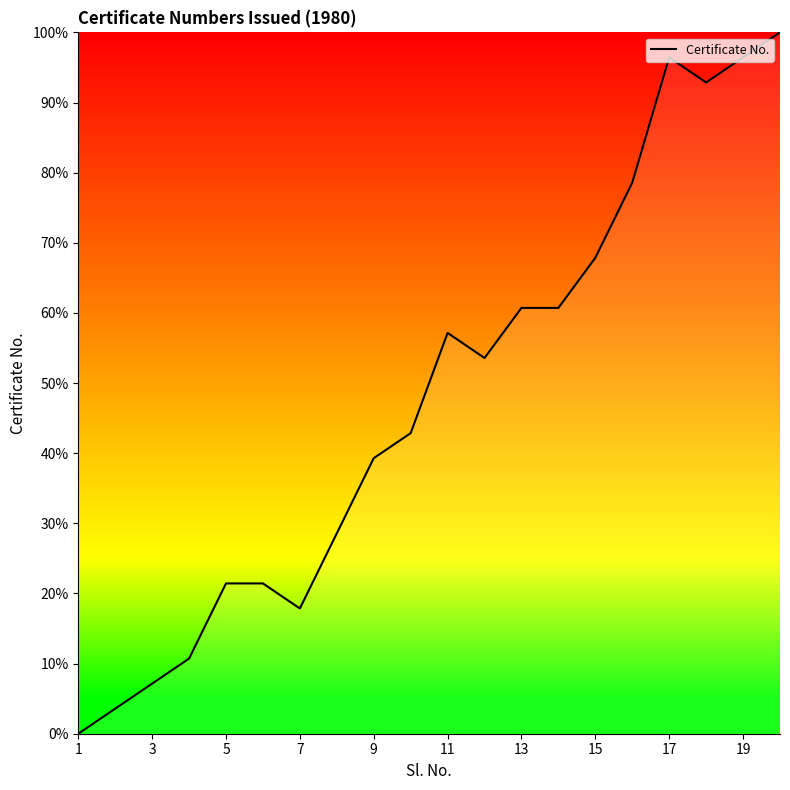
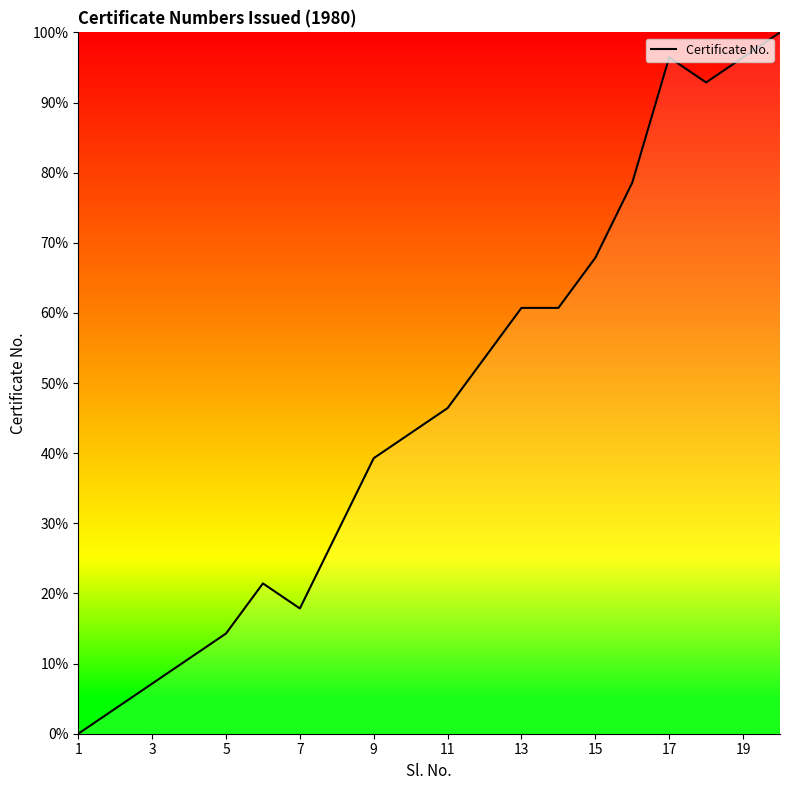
5: 21% -> 14%
11: 57% -> 46%
